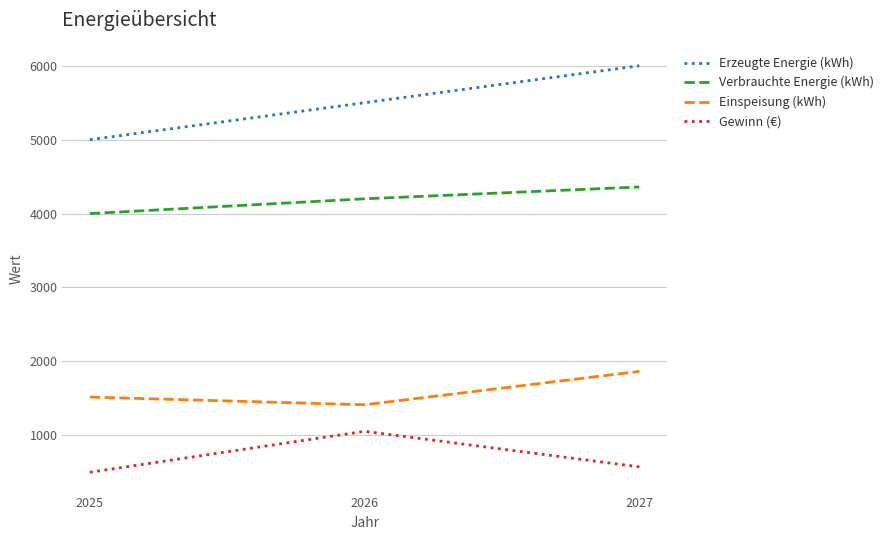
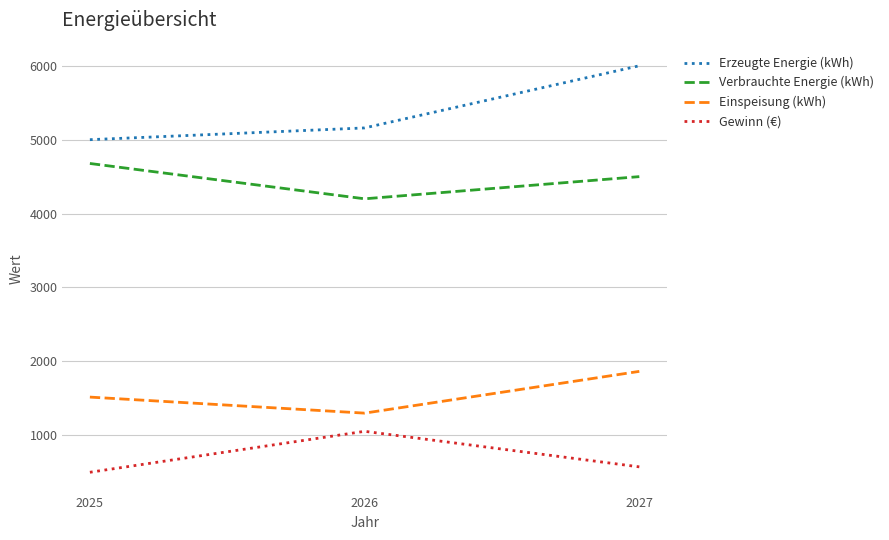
Verbrauchte Energie (kWh), 2025: 4000 -> 4700
Erzeugte Energie (kWh), 2026: 5500 -> 5200
Einspeisung (kWh), 2026: 1400 -> 1300
Verbrauchte Energie (kWh), 2027: 4400 -> 4500
